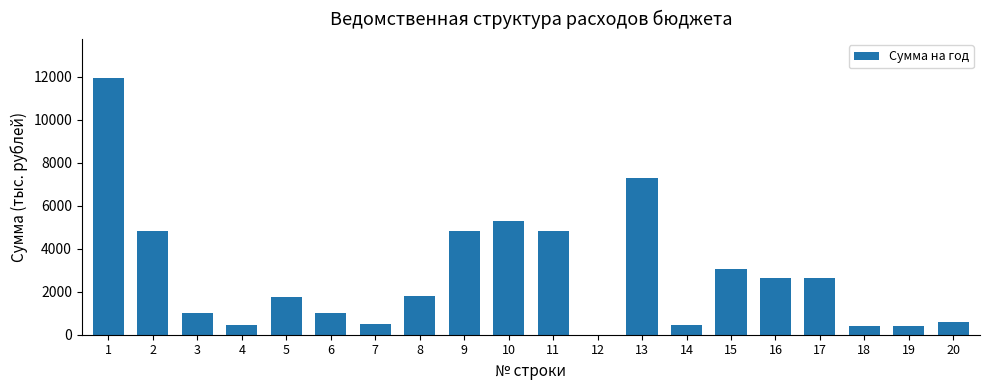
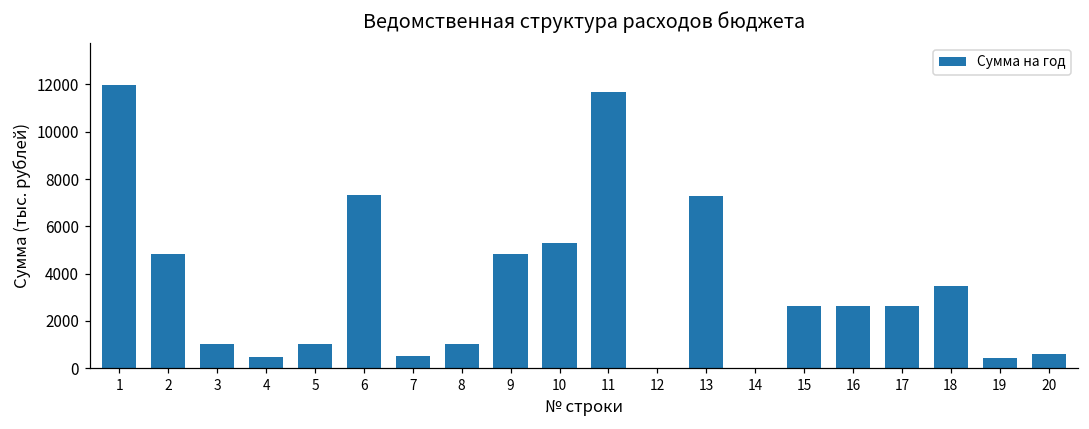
5: 1800 -> 1000
6: 1000 -> 7300
8: 1800 -> 1000
11: 4800 -> 11700
14: 500 -> 0
15: 3100 -> 2600
18: 400 -> 3500
